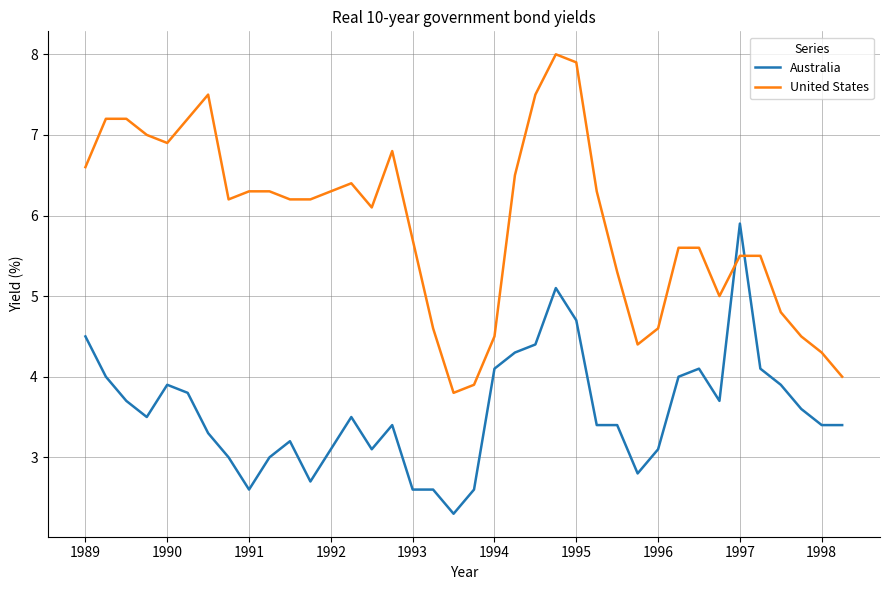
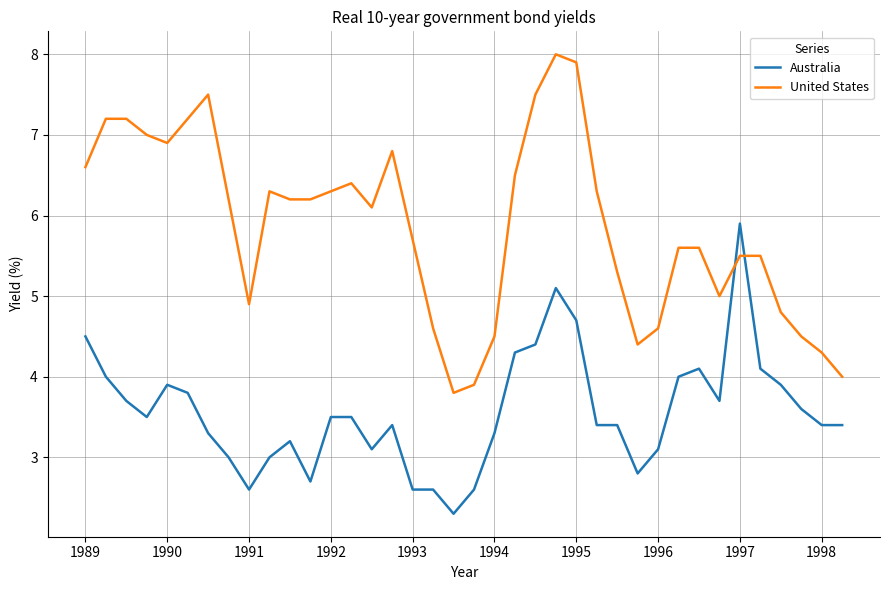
United States, 1991: 6.3 -> 4.9
Australia, 1992: 3.1 -> 3.5
Australia, 1994: 4.1 -> 3.3
